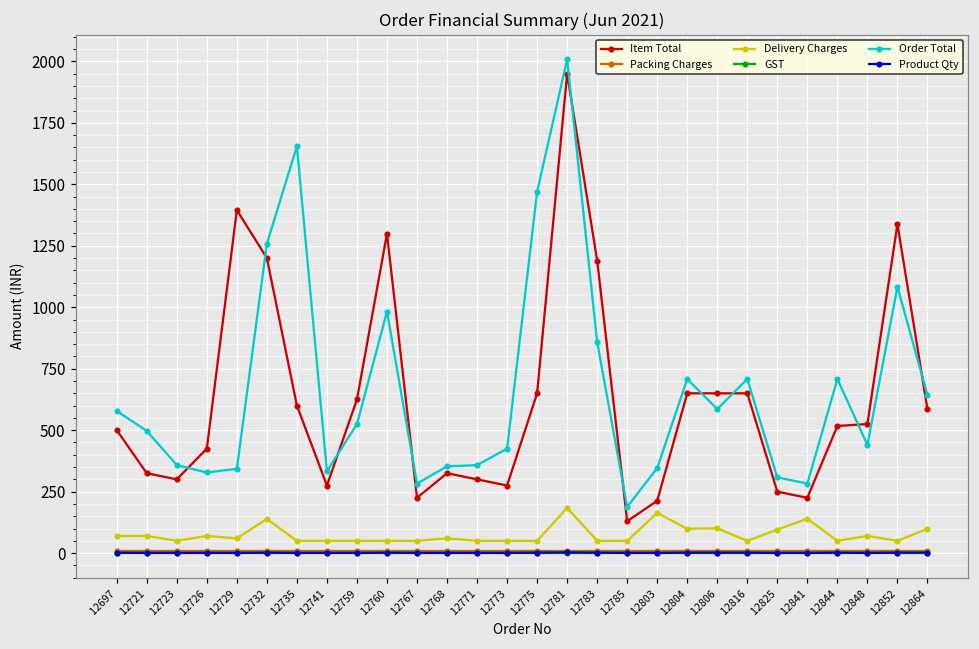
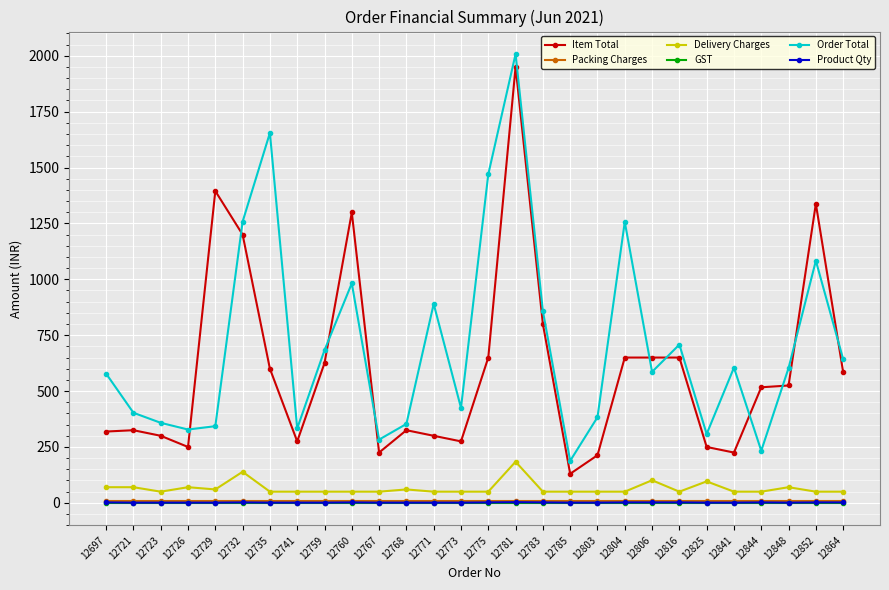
Item Total, 12697: 500 -> 320
Order Total, 12721: 500 -> 400
Item Total, 12726: 430 -> 250
Order Total, 12759: 530 -> 680
Order Total, 12771: 360 -> 890
Item Total, 12783: 1190 -> 800
Delivery Charges, 12803: 160 -> 50
Order Total, 12803: 350 -> 380
Delivery Charges, 12804: 100 -> 50
Order Total, 12804: 710 -> 1260
Delivery Charges, 12841: 140 -> 50
Order Total, 12841: 280 -> 610
Order Total, 12844: 710 -> 230
Order Total, 12848: 440 -> 600
Delivery Charges, 12864: 100 -> 50
